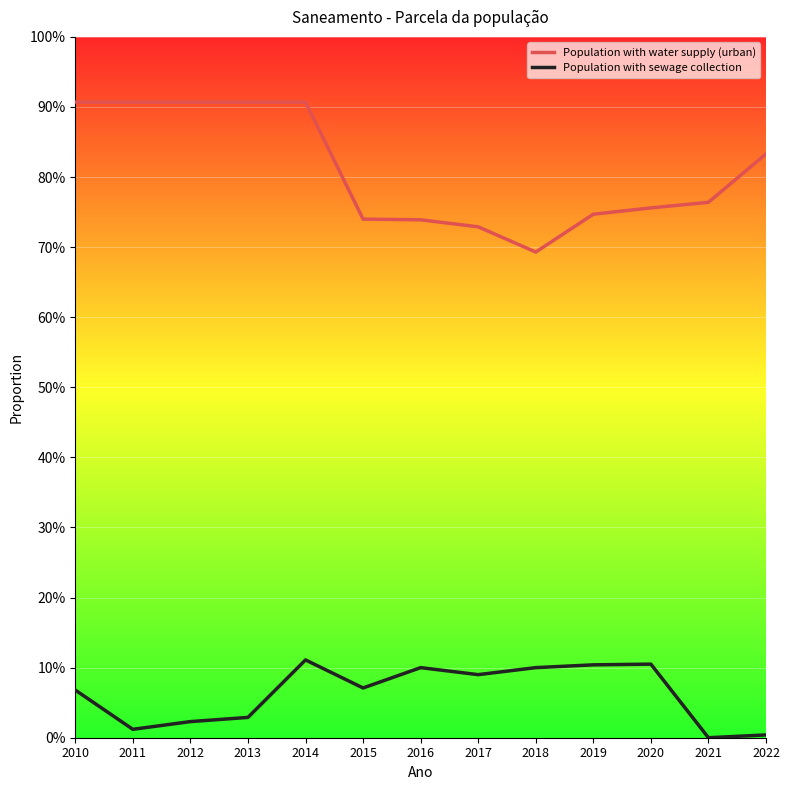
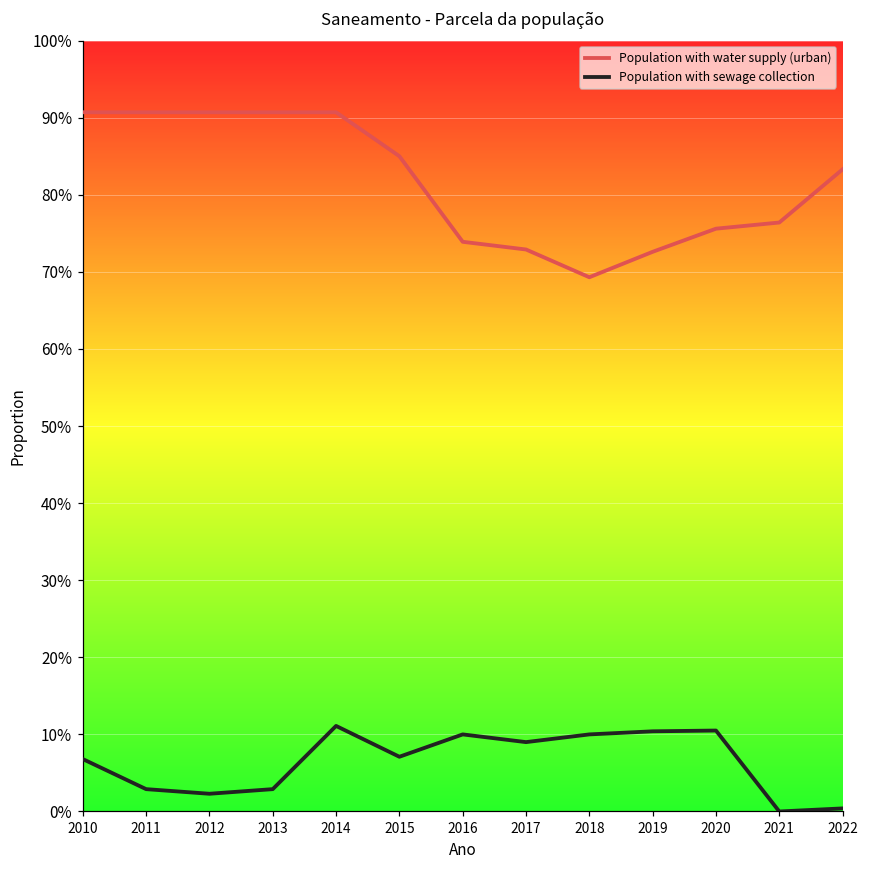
Population with sewage collection, 2011: 1% -> 3%
Population with water supply (urban), 2015: 74% -> 85%
Population with water supply (urban), 2019: 75% -> 73%
